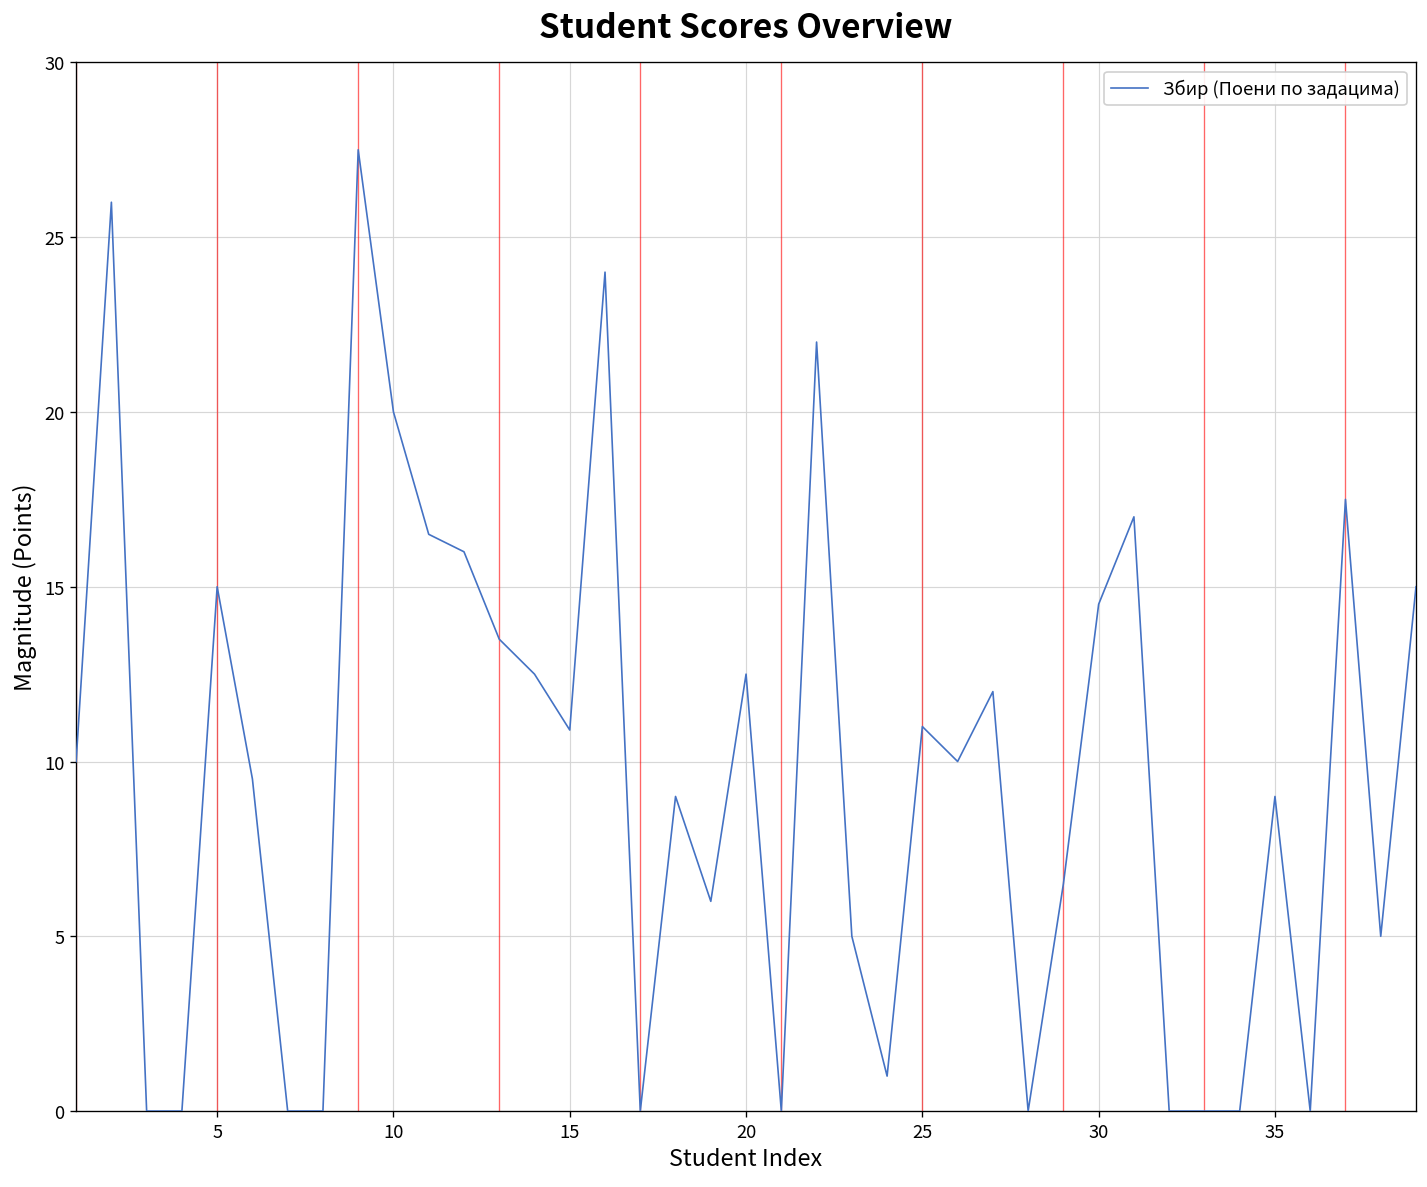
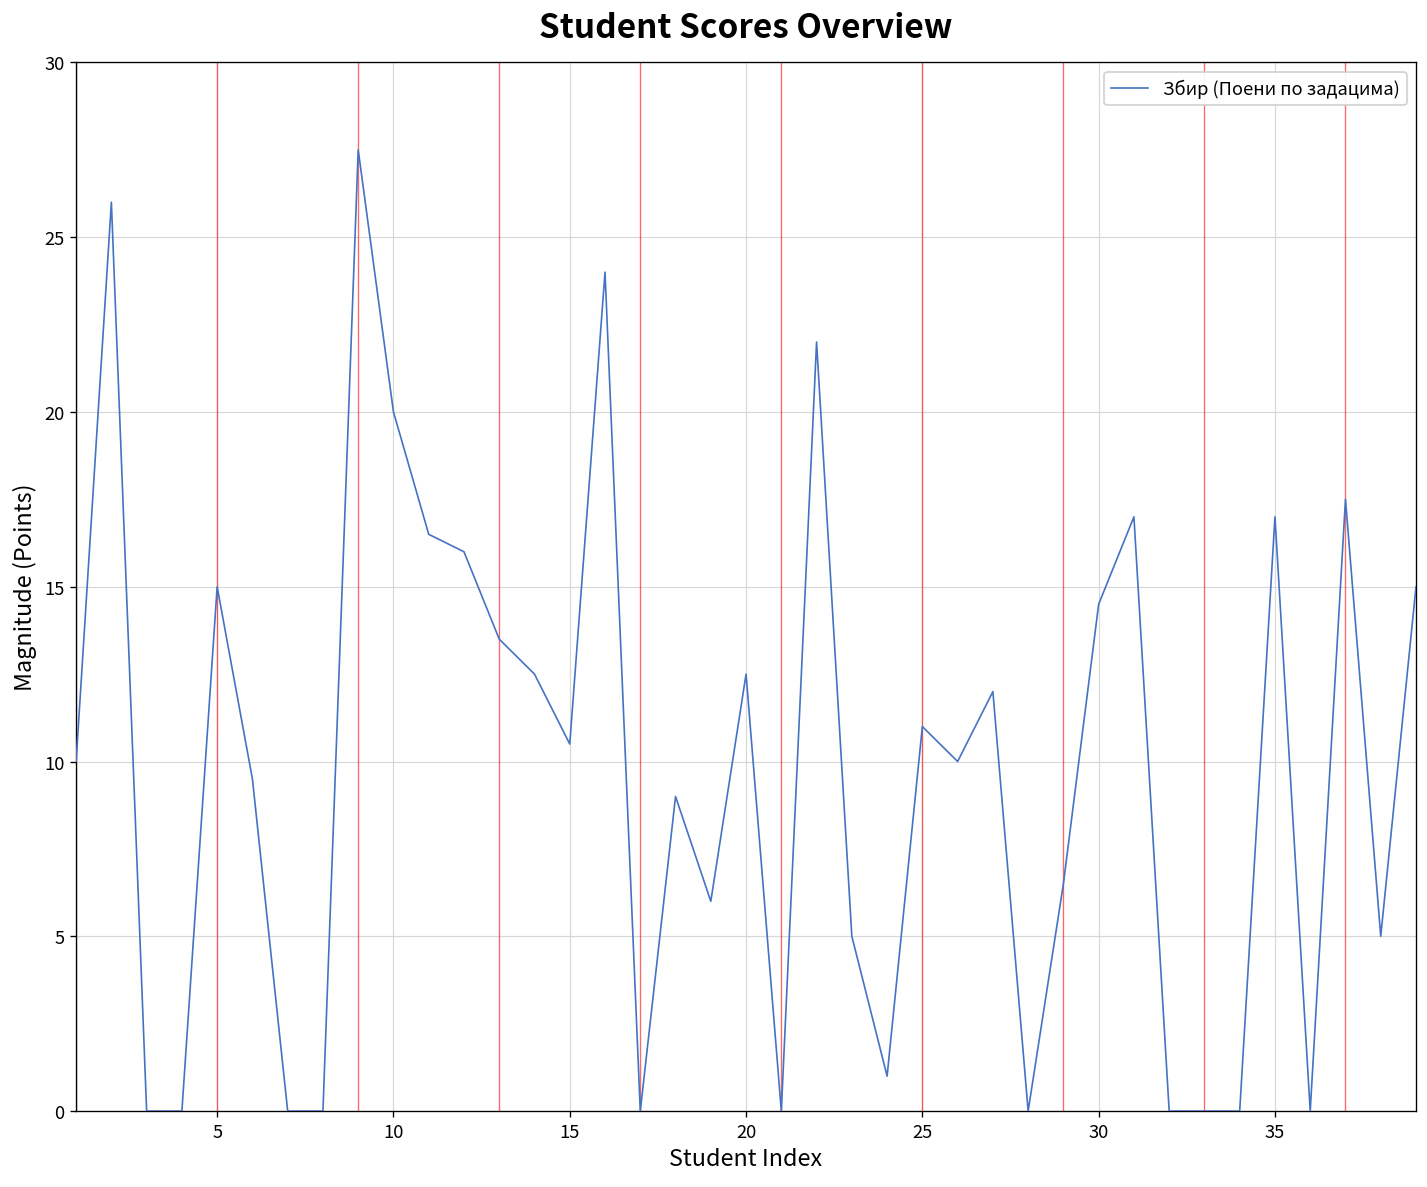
15: 10.9 -> 10.5
35: 9 -> 17
